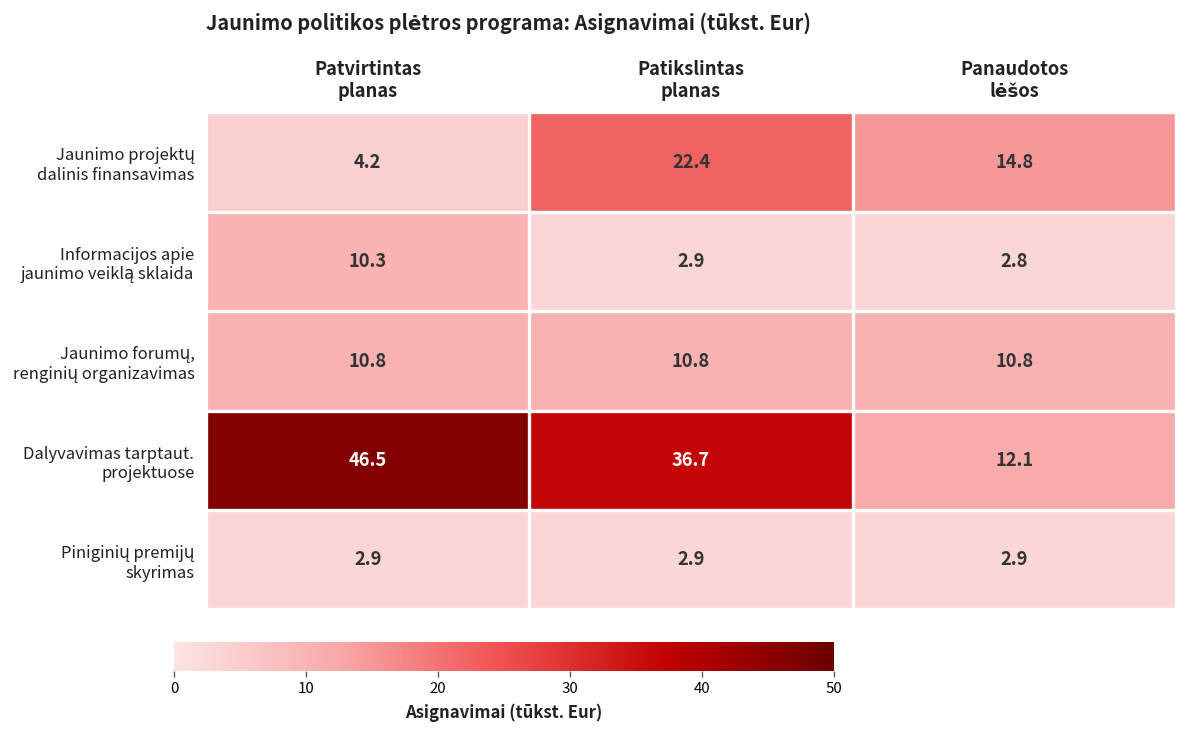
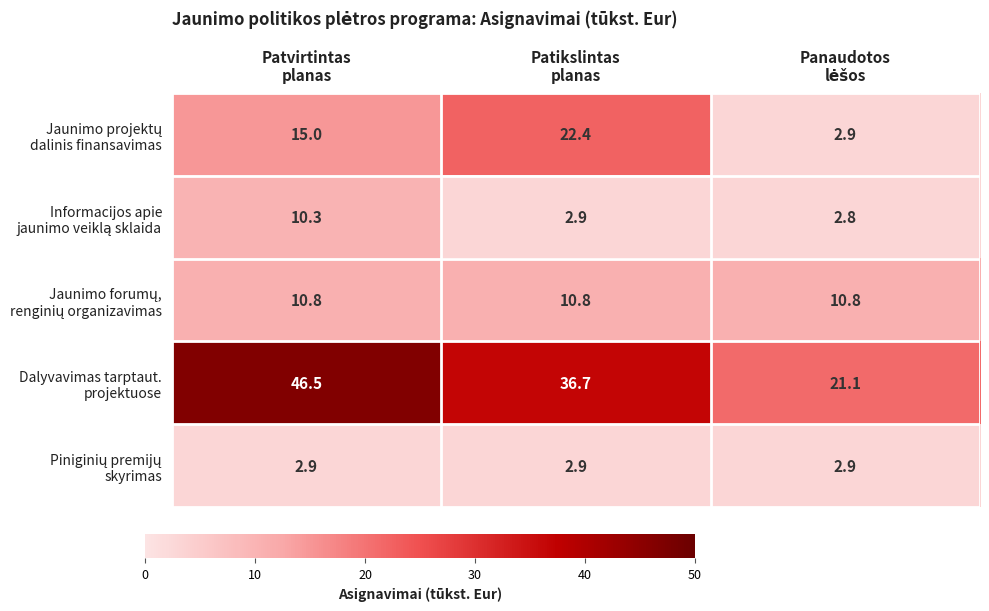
Jaunimo projektų dalinis finansavimas, Patvirtintas planas: 4.2 -> 15.0
Jaunimo projektų dalinis finansavimas, Panaudotos lėšos: 14.8 -> 2.9
Dalyvavimas tarptaut. projektuose, Panaudotos lėšos: 12.1 -> 21.1
